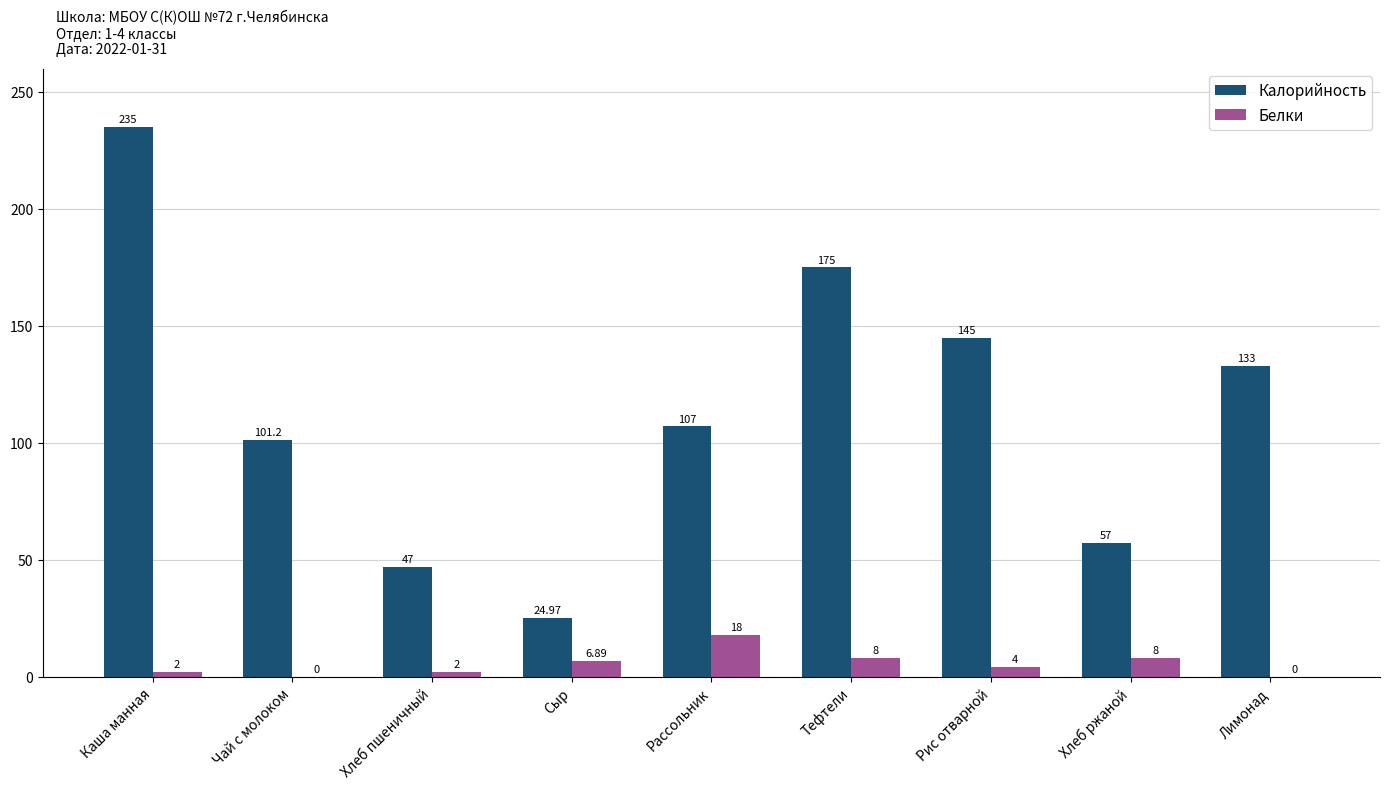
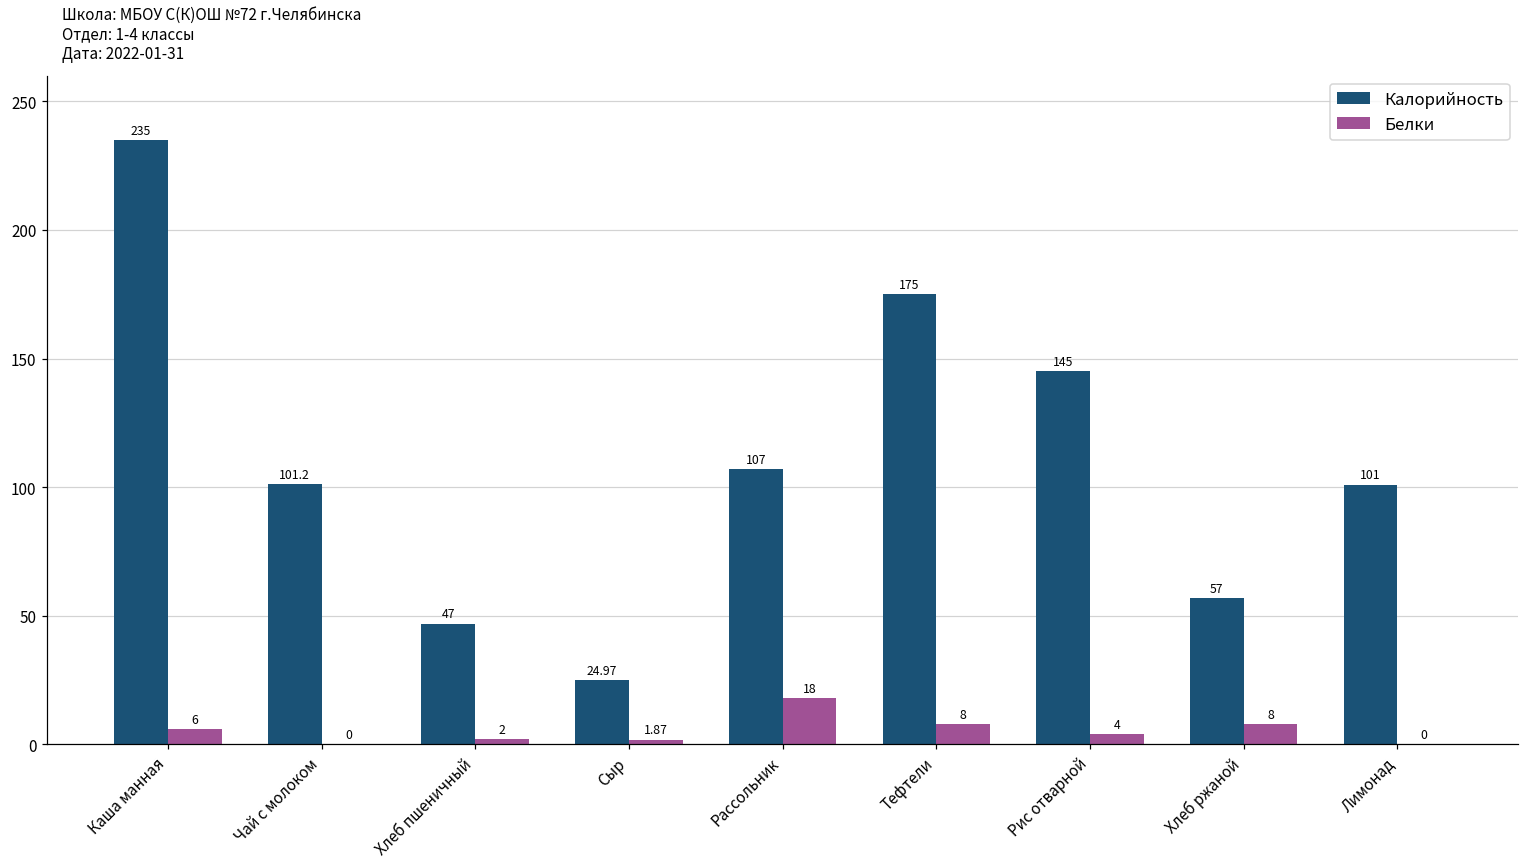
Белки, Каша манная: 2 -> 6
Белки, Сыр: 6.89 -> 1.87
Калорийность, Лимонад: 133 -> 101
